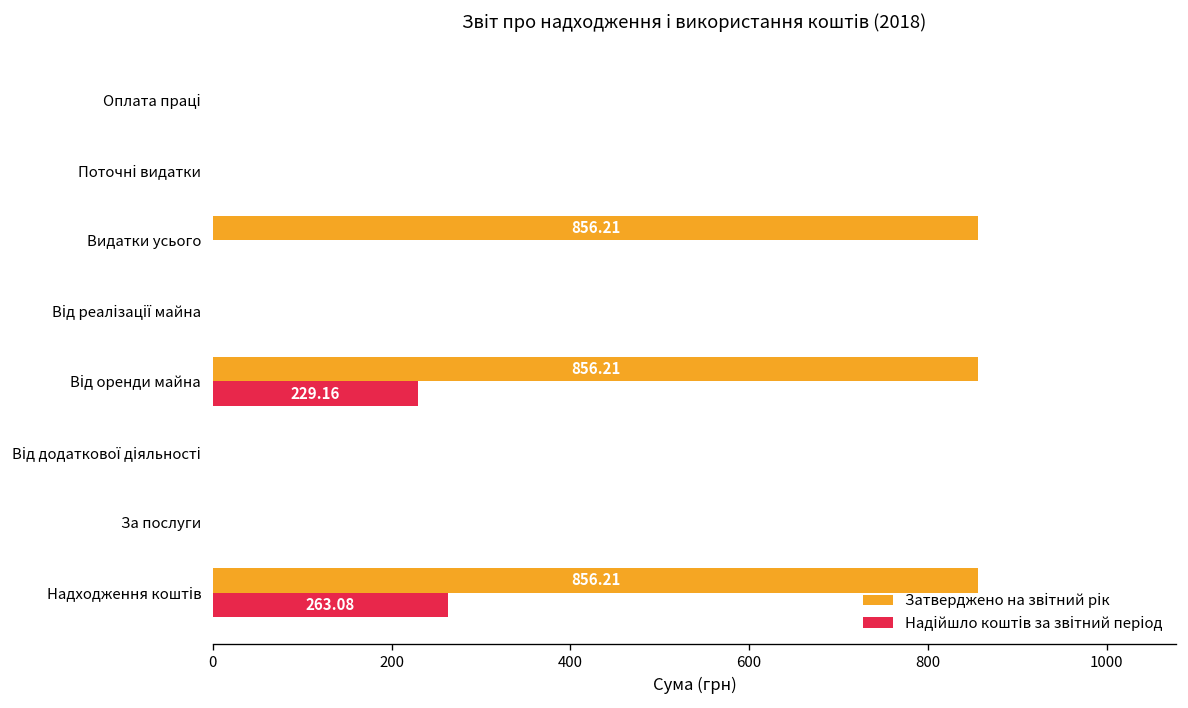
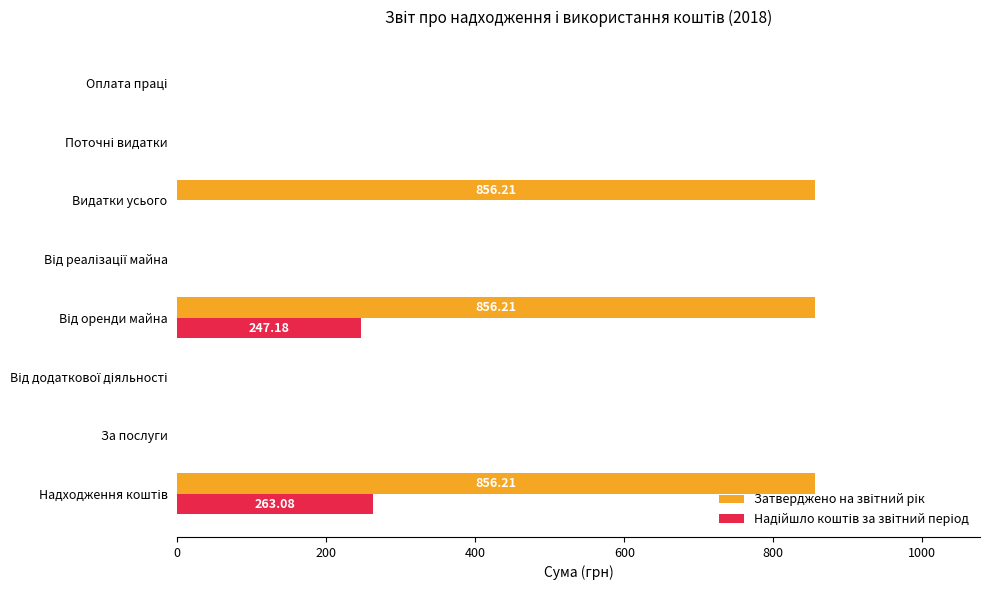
Надійшло коштів за звітний період, Від оренди майна: 229.16 -> 247.18
